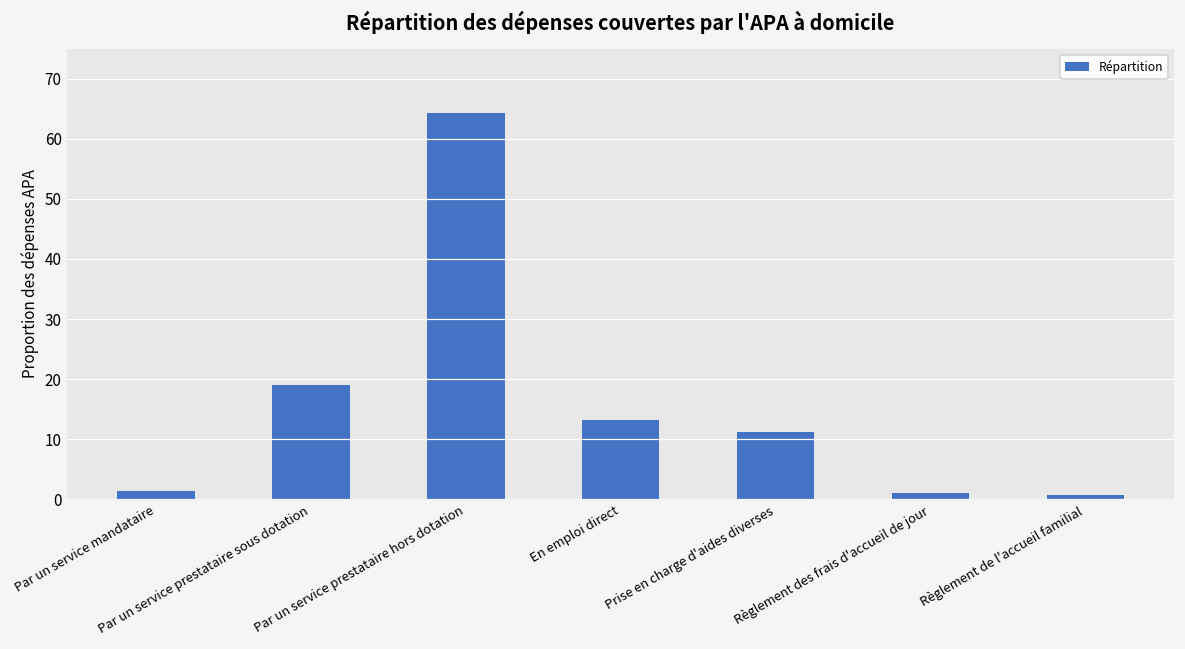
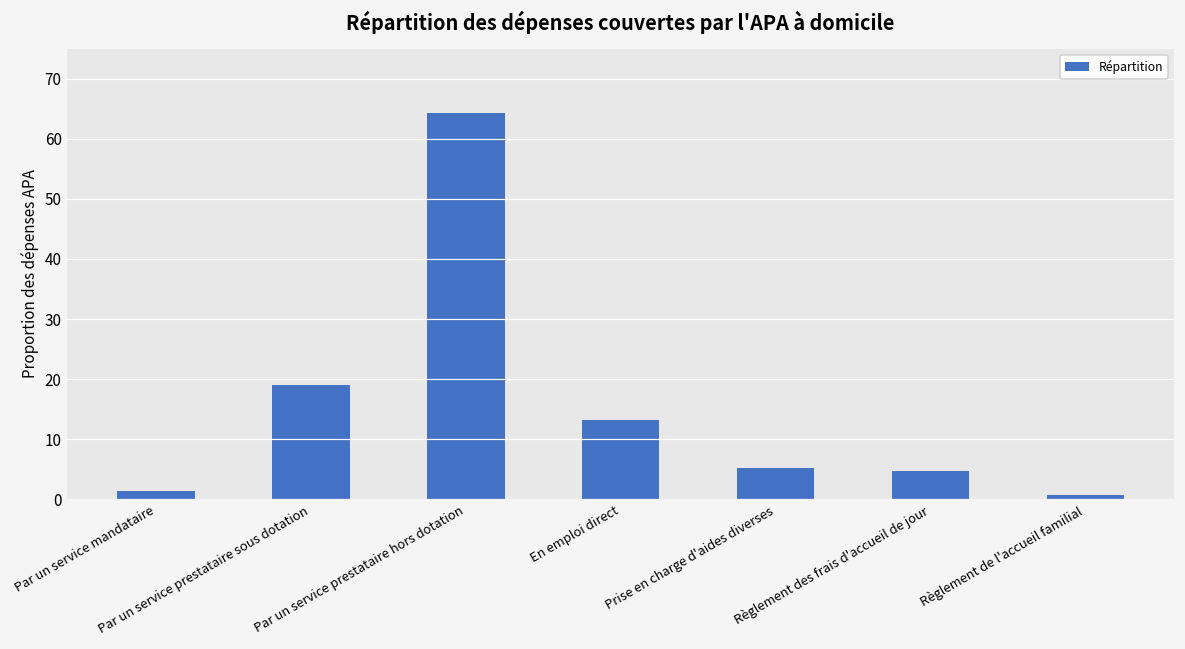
Prise en charge d'aides diverses: 11 -> 5
Règlement des frais d'accueil de jour: 1 -> 5
